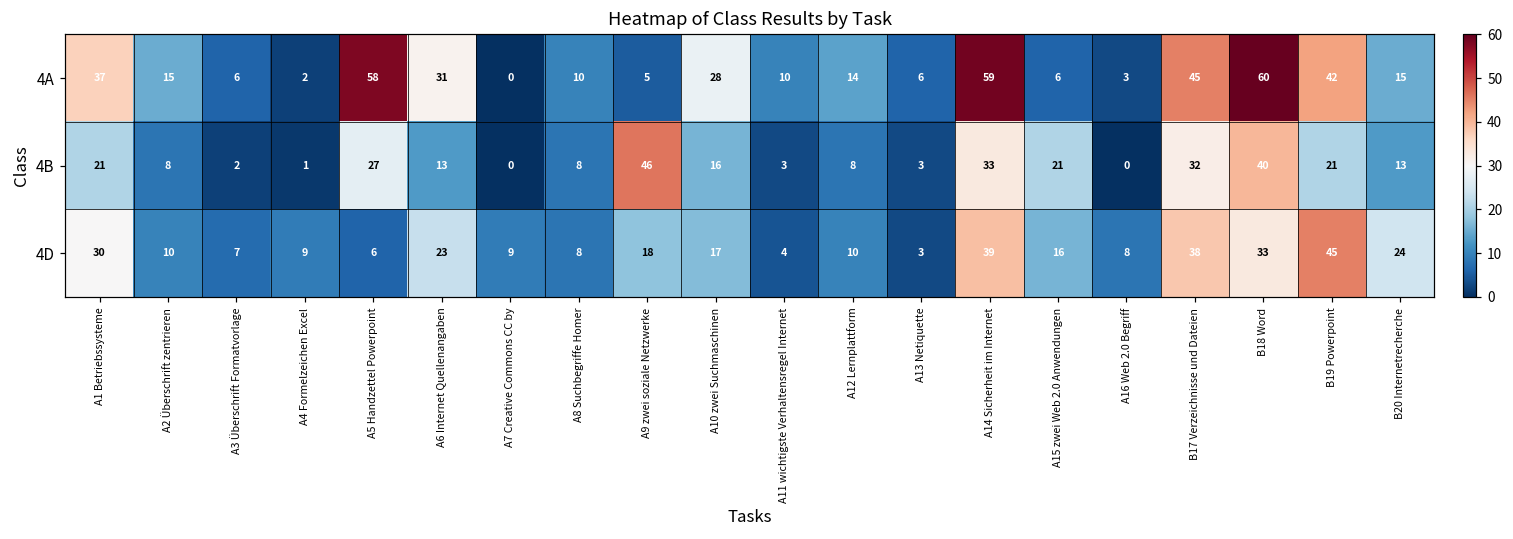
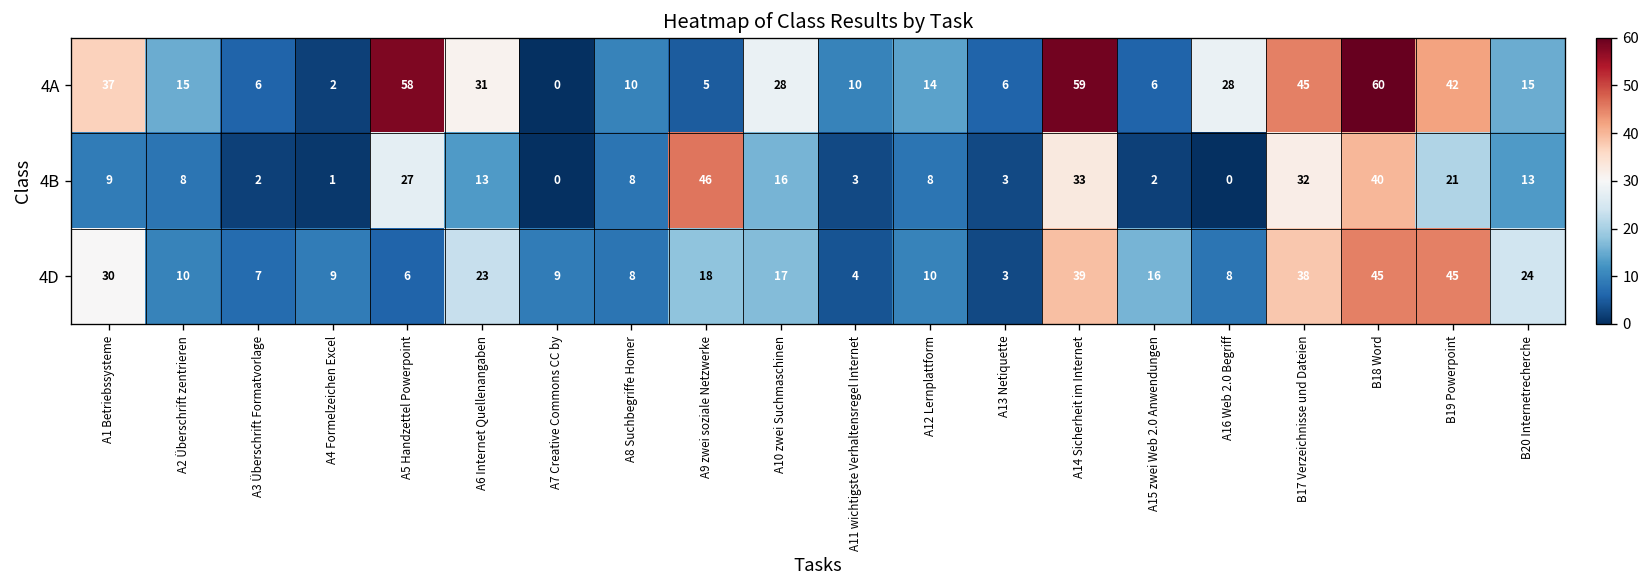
4A, A16 Web 2.0 Begriff: 3 -> 28
4B, A1 Betriebssysteme: 21 -> 9
4B, A15 zwei Web 2.0 Anwendungen: 21 -> 2
4D, B18 Word: 33 -> 45
